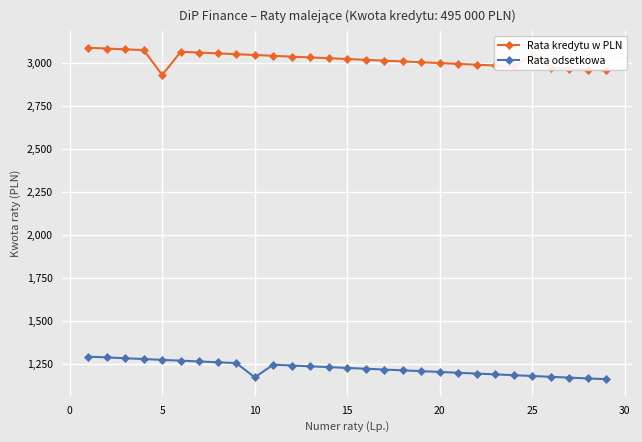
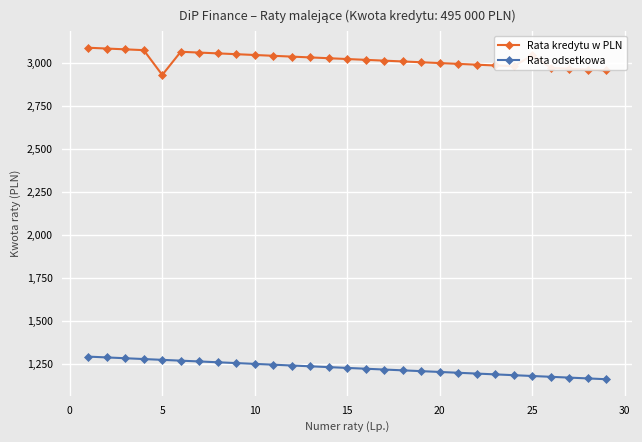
Rata odsetkowa, 10: 1,170 -> 1,250
